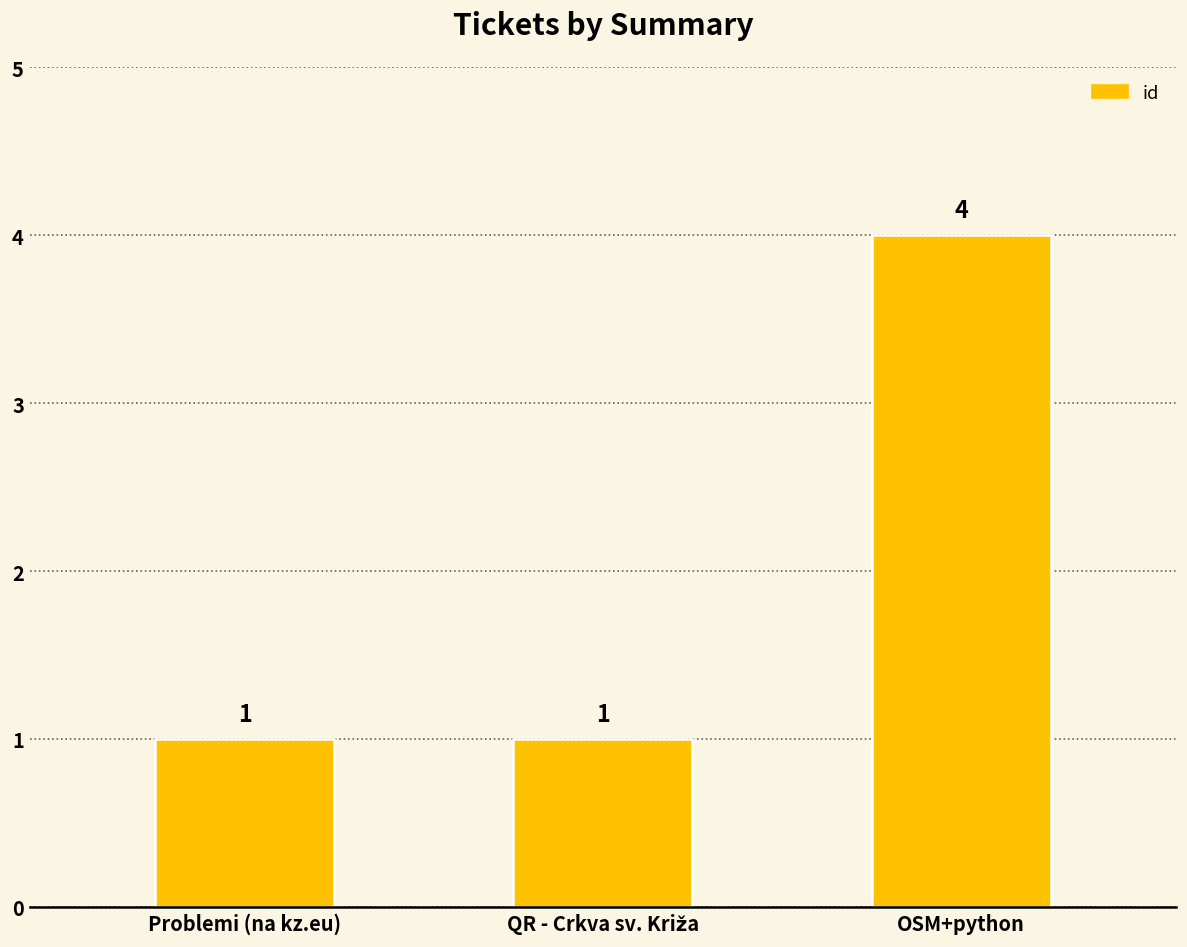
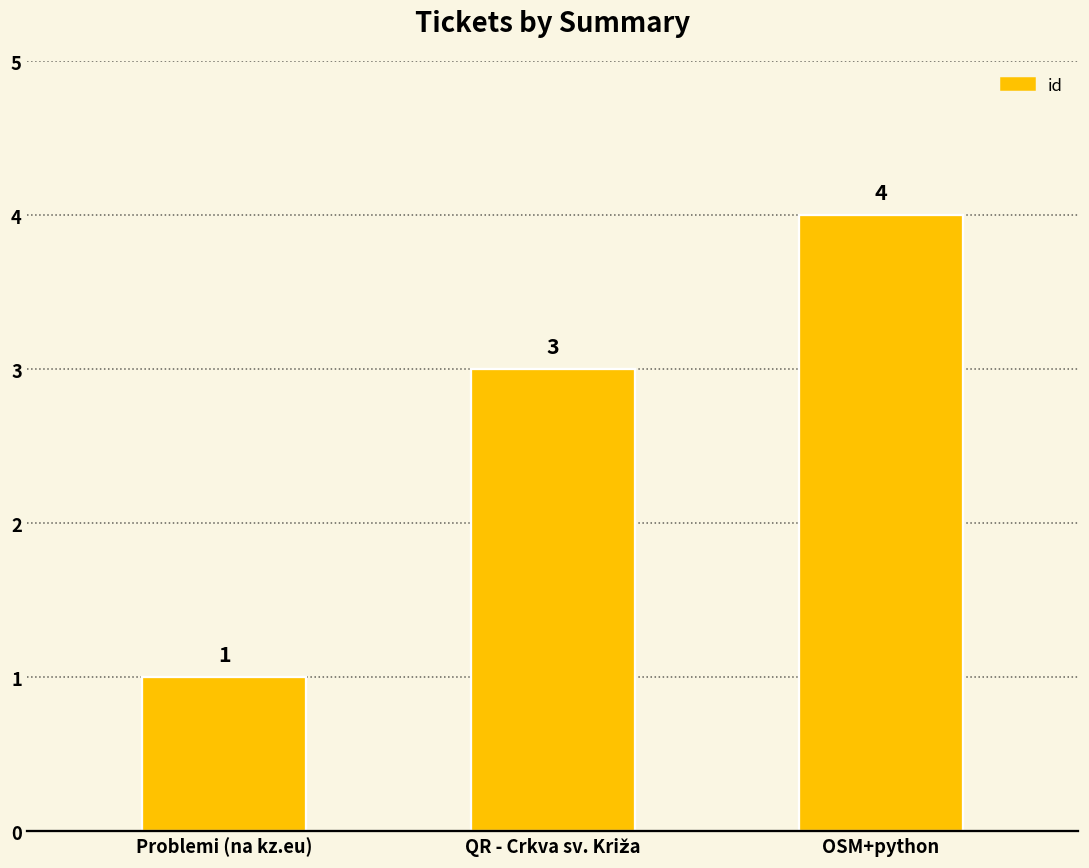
QR - Crkva sv. Križa: 1 -> 3
